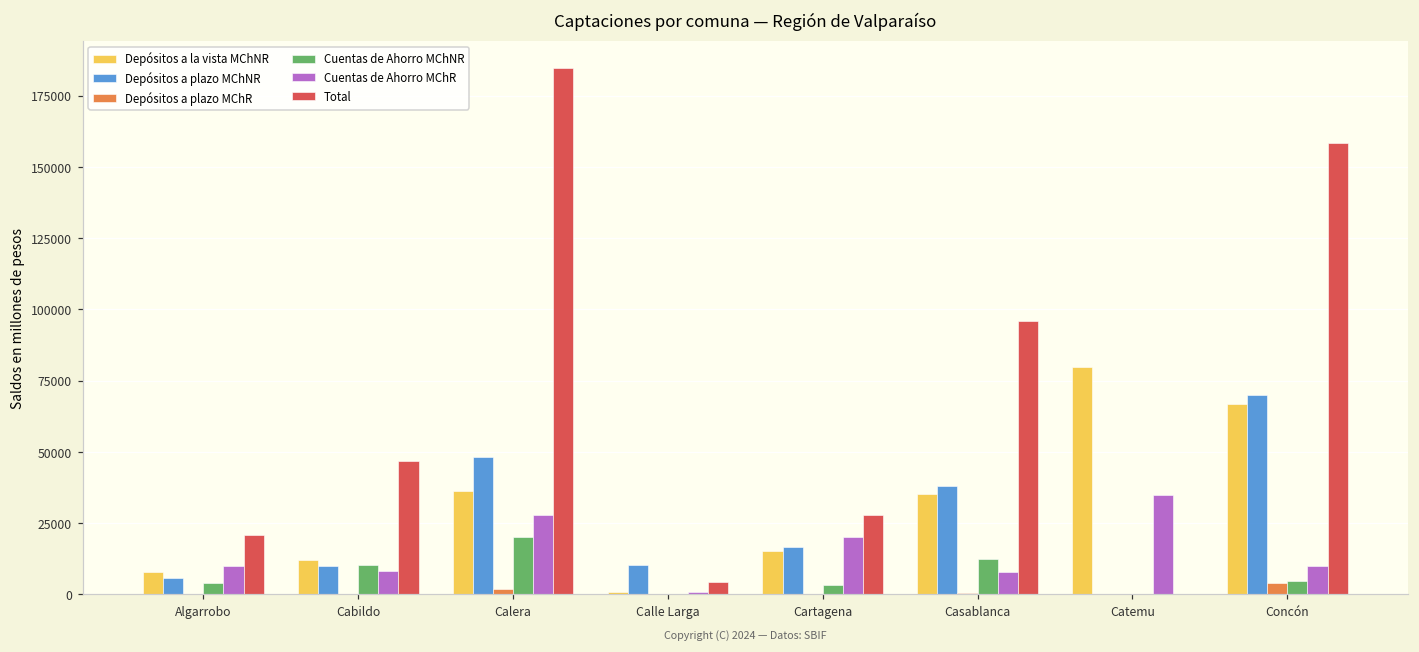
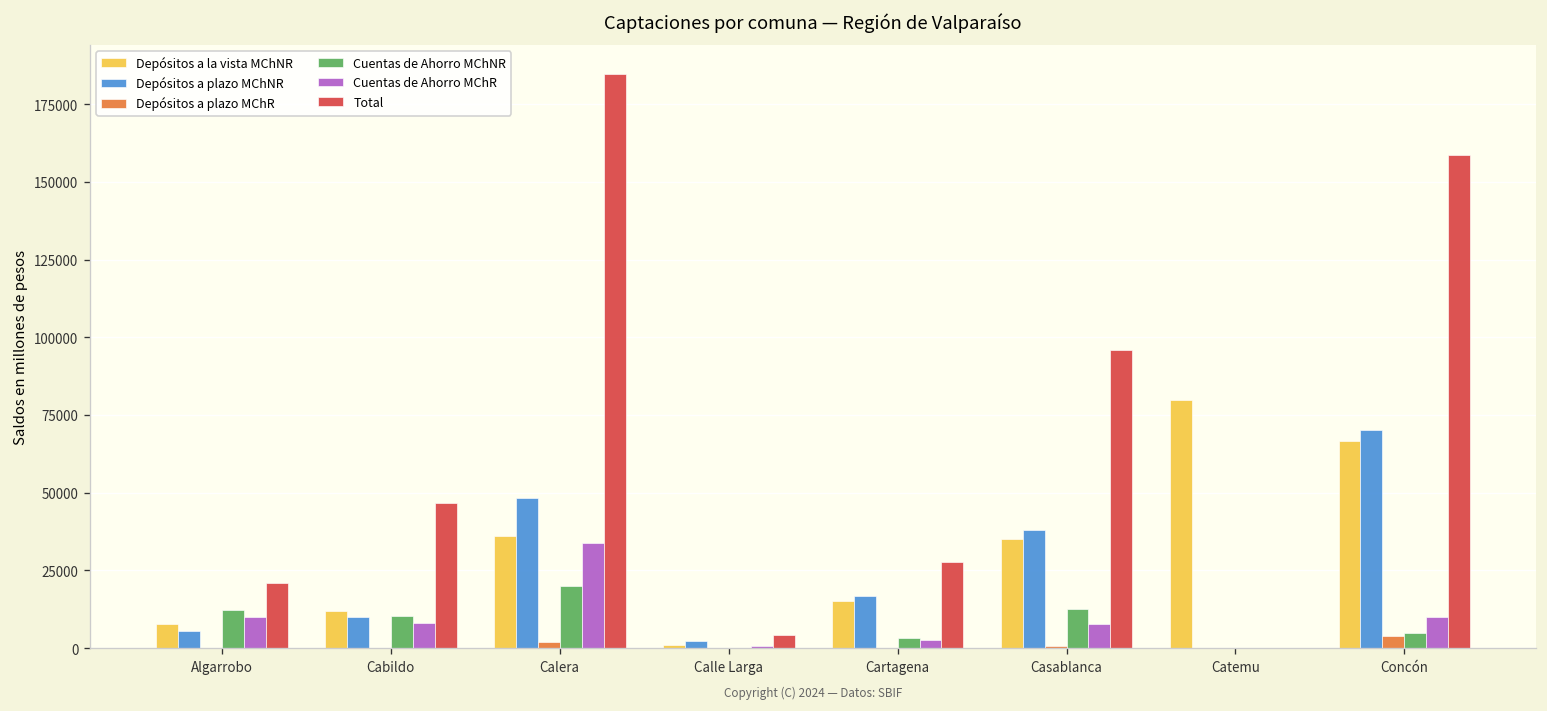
Cuentas de Ahorro MChNR, Algarrobo: 4000 -> 12000
Cuentas de Ahorro MChR, Calera: 28000 -> 34000
Depósitos a plazo MChNR, Calle Larga: 10000 -> 2000
Cuentas de Ahorro MChR, Cartagena: 20000 -> 3000
Cuentas de Ahorro MChR, Catemu: 35000 -> 0
